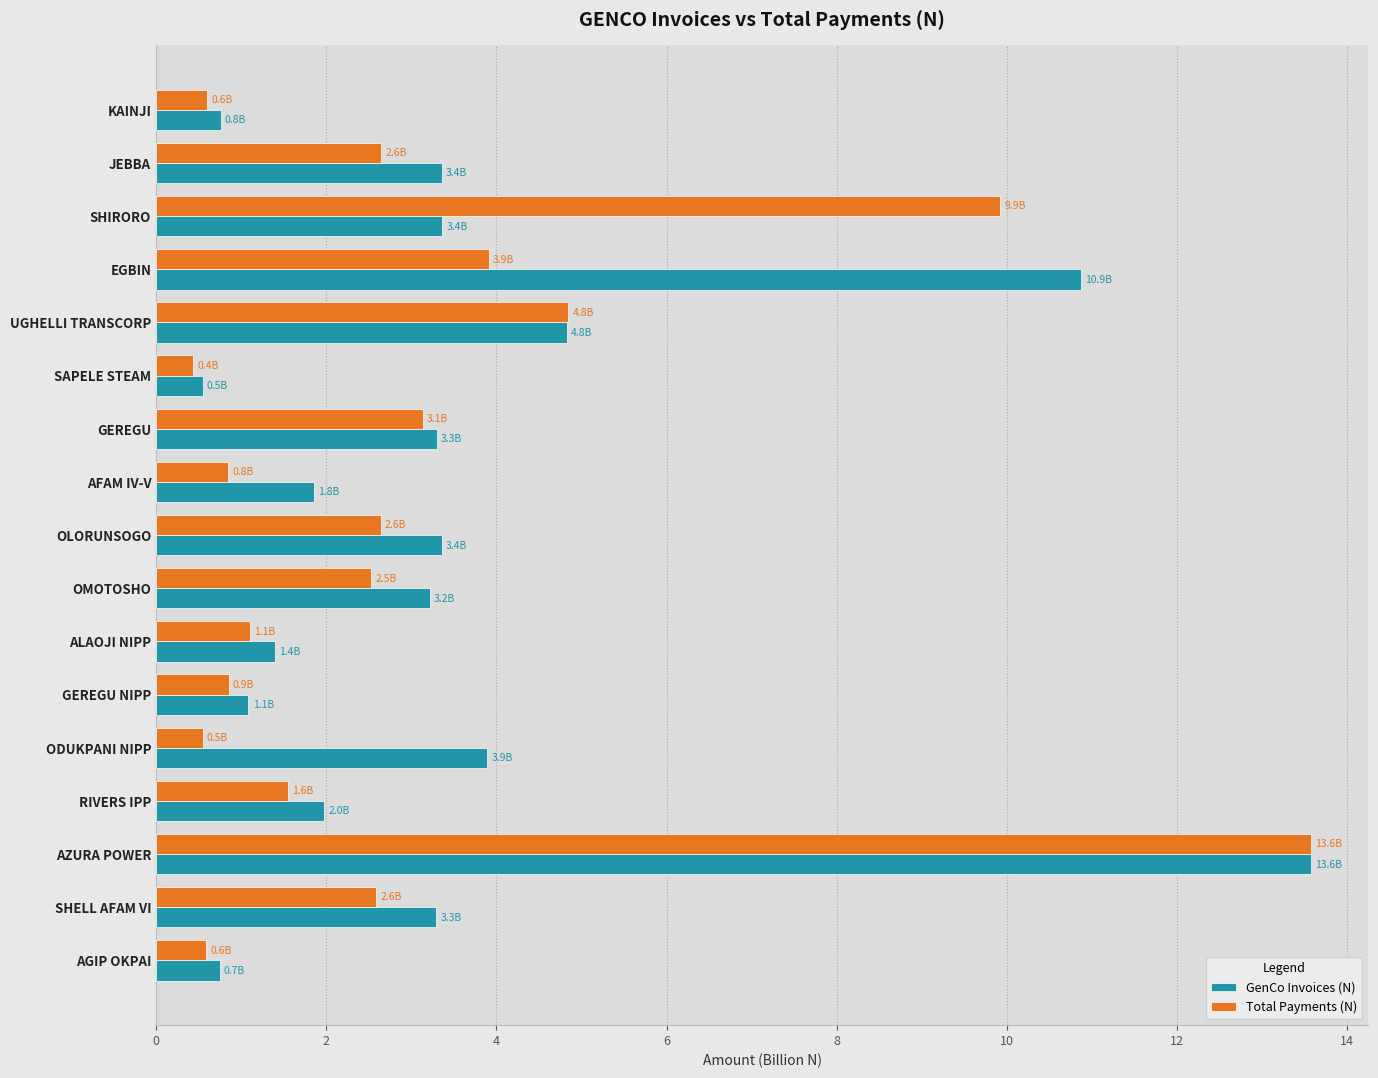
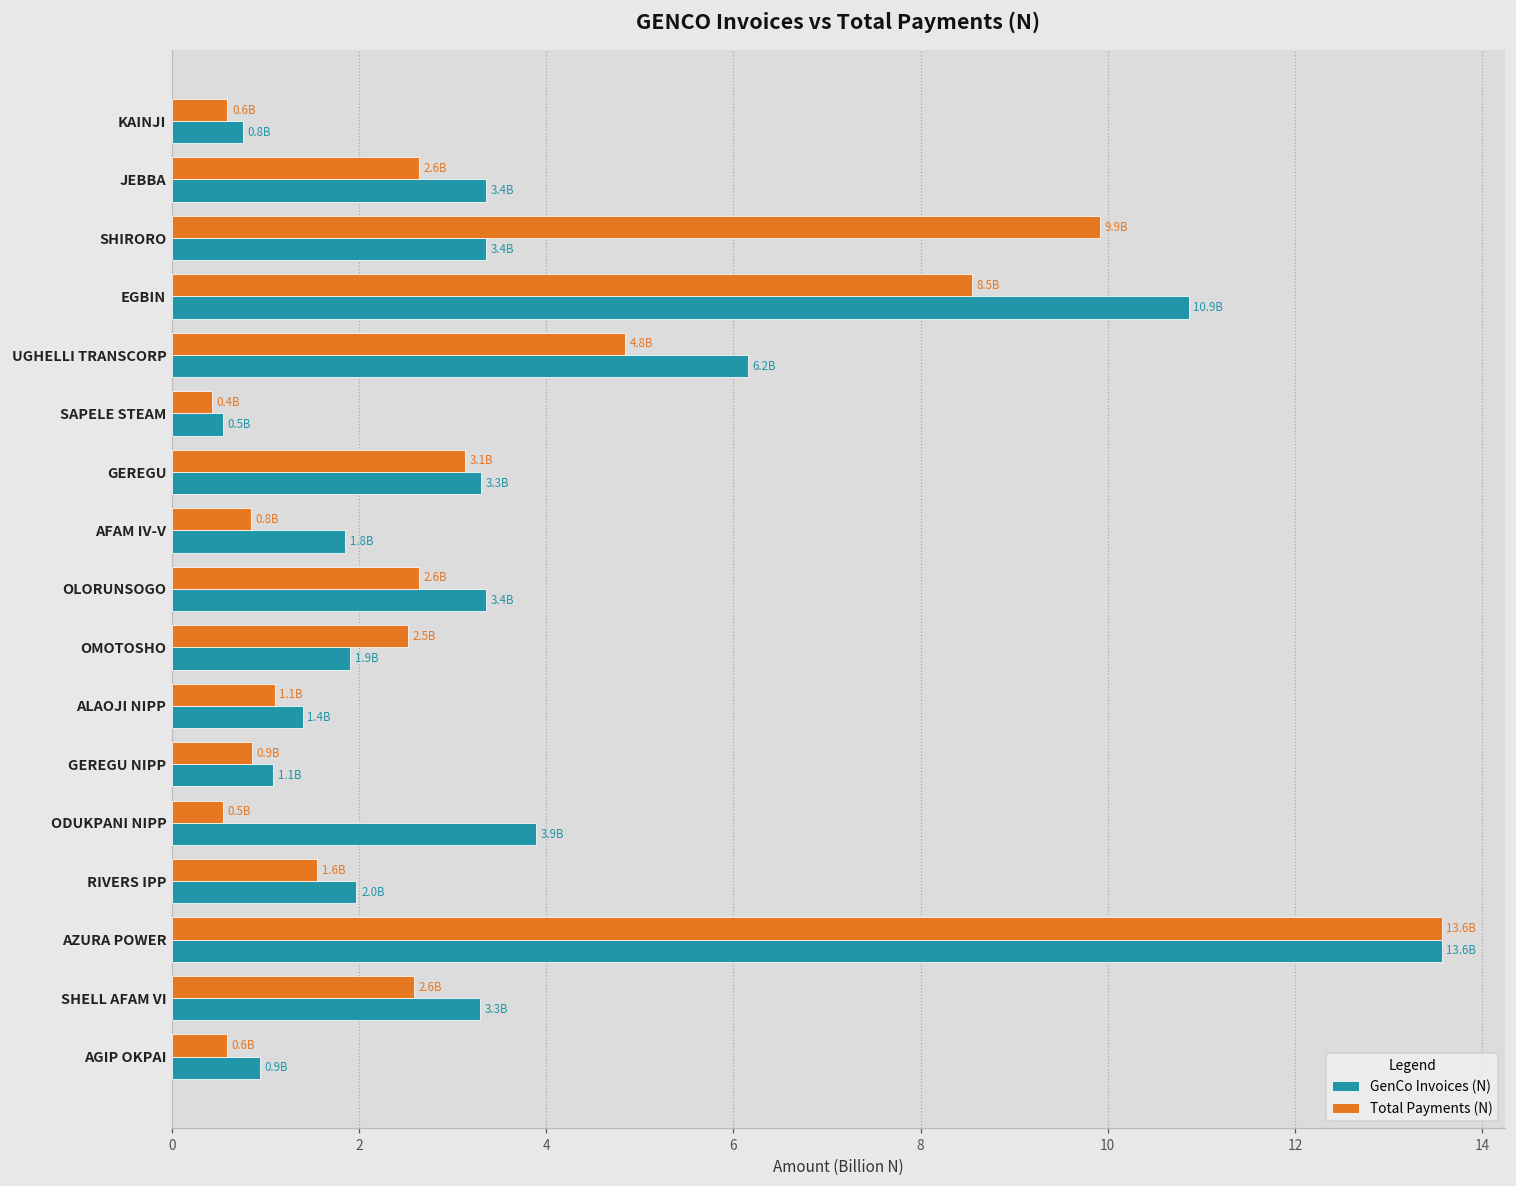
Total Payments (N), EGBIN: 3.9B -> 8.5B
GenCo Invoices (N), UGHELLI TRANSCORP: 4.8B -> 6.2B
GenCo Invoices (N), OMOTOSHO: 3.2B -> 1.9B
GenCo Invoices (N), AGIP OKPAI: 0.7B -> 0.9B
